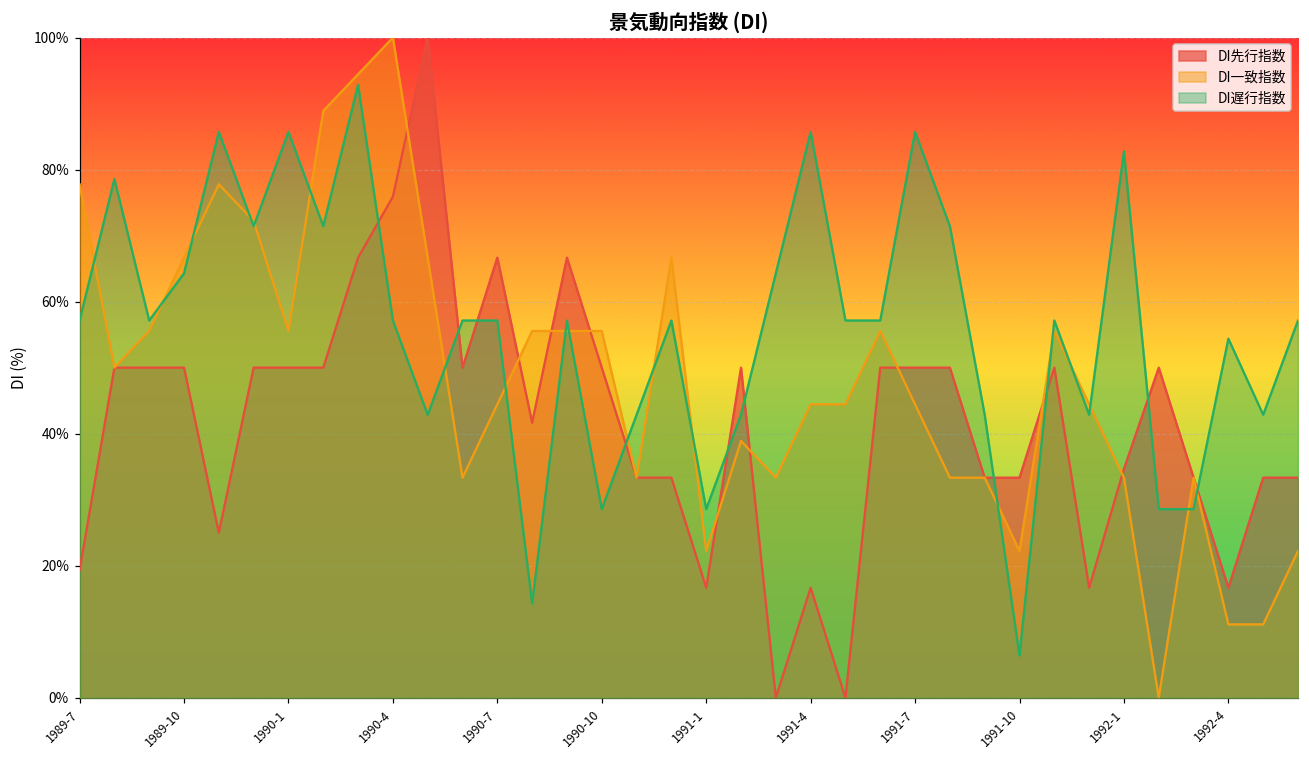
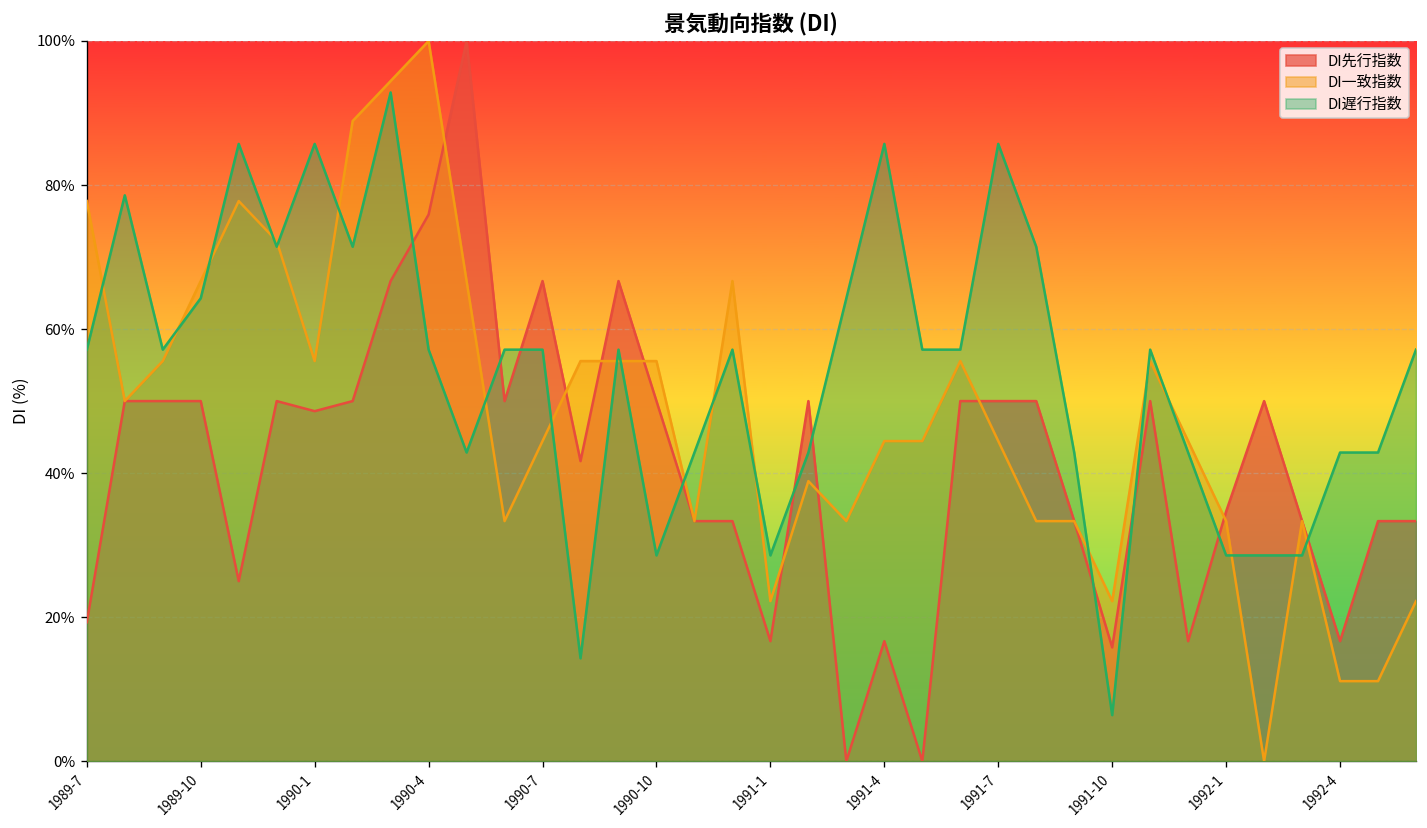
DI先行指数, 1990-1: 50% -> 49%
DI先行指数, 1991-10: 33% -> 16%
DI遅行指数, 1992-1: 83% -> 29%
DI遅行指数, 1992-4: 54% -> 43%
